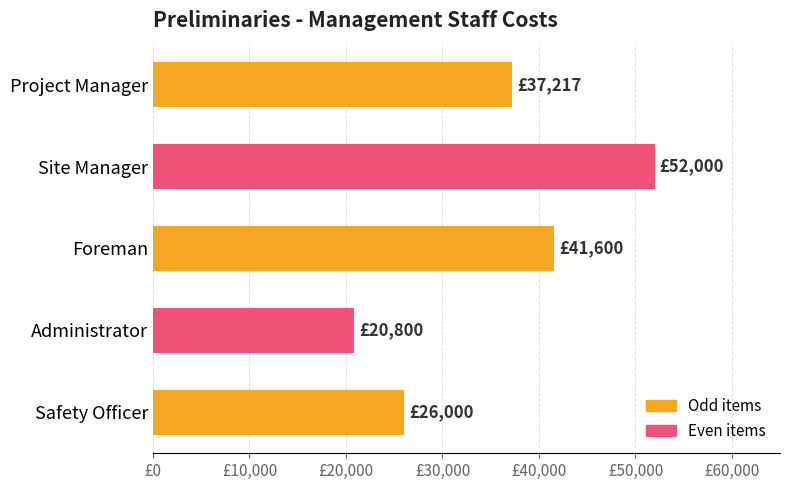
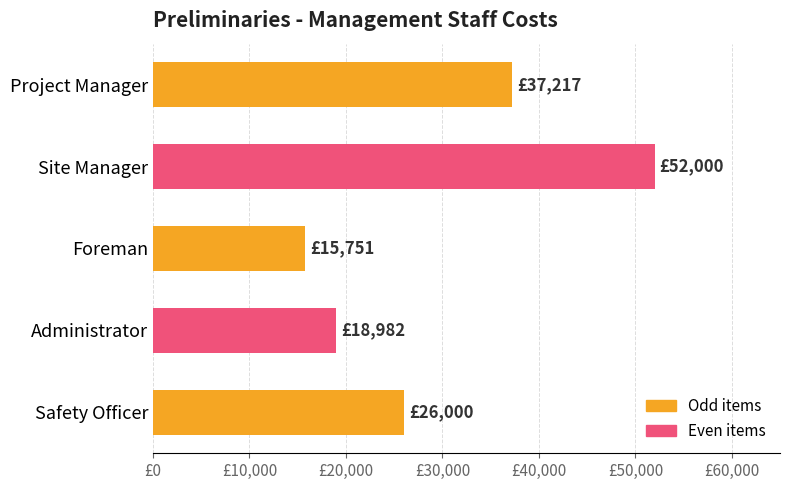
Foreman: £41,600 -> £15,751
Administrator: £20,800 -> £18,982
